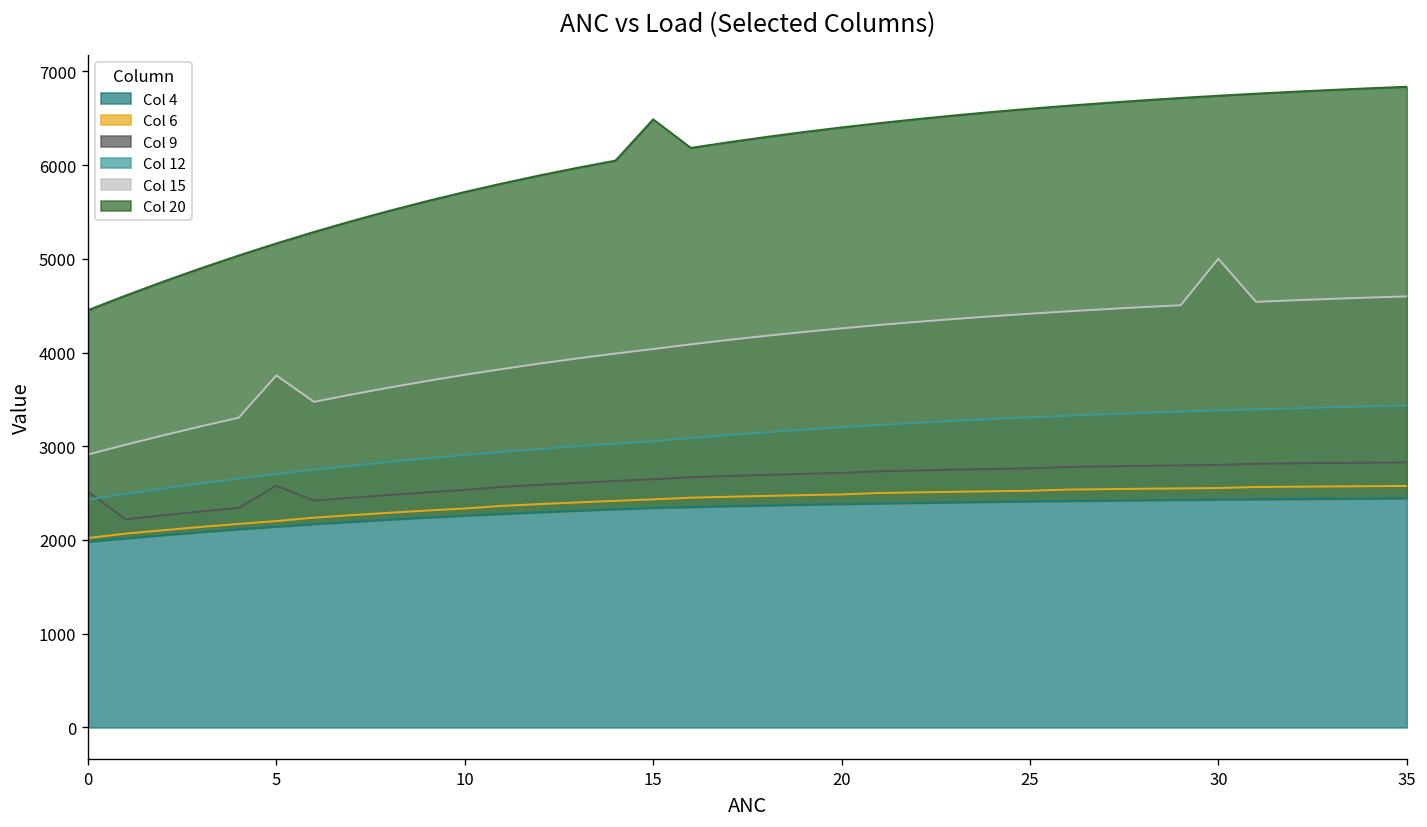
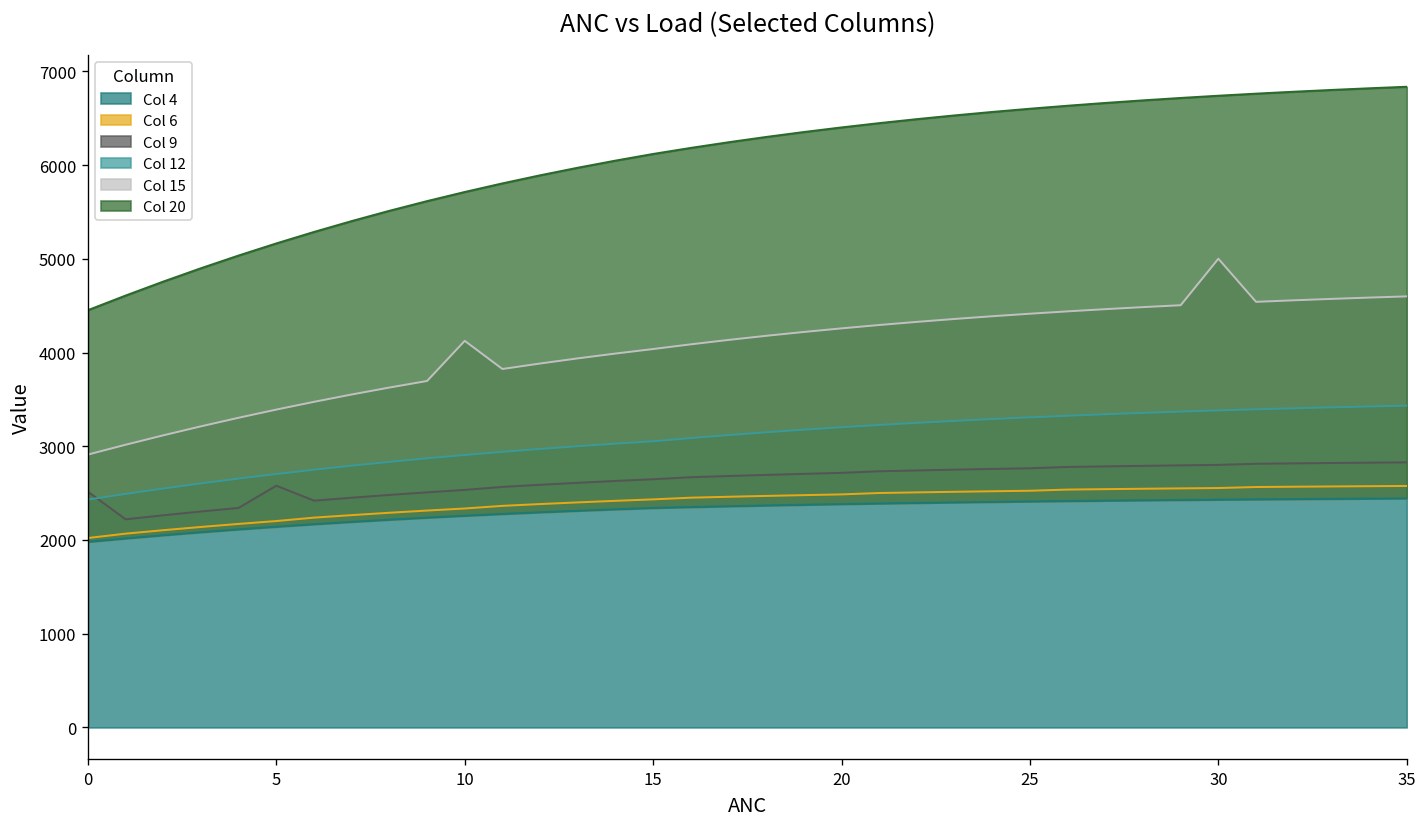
Col 15, 5: 3800 -> 3400
Col 15, 10: 3800 -> 4100
Col 20, 15: 6500 -> 6100
